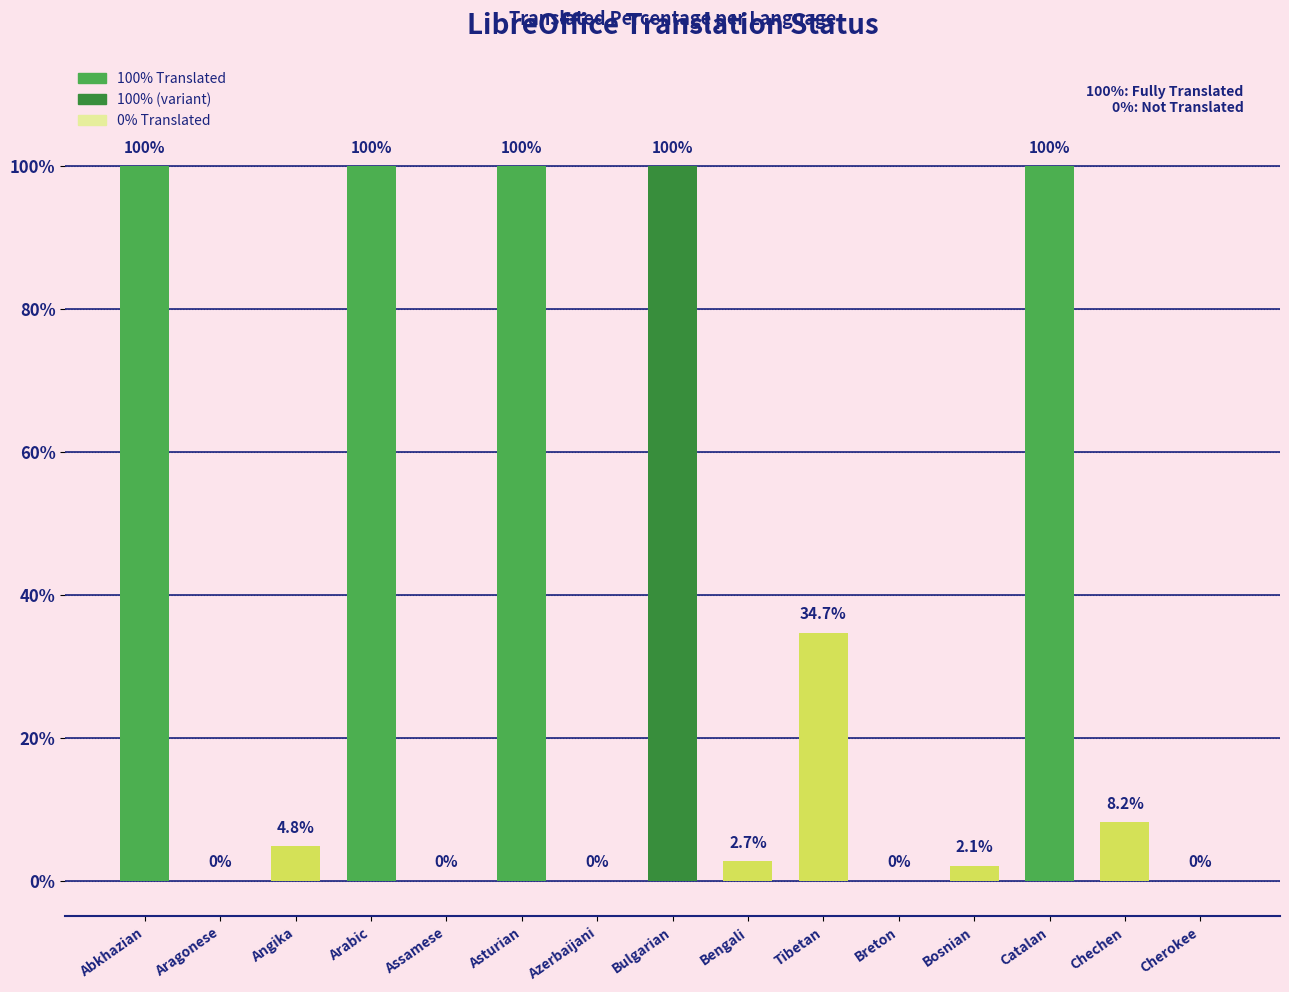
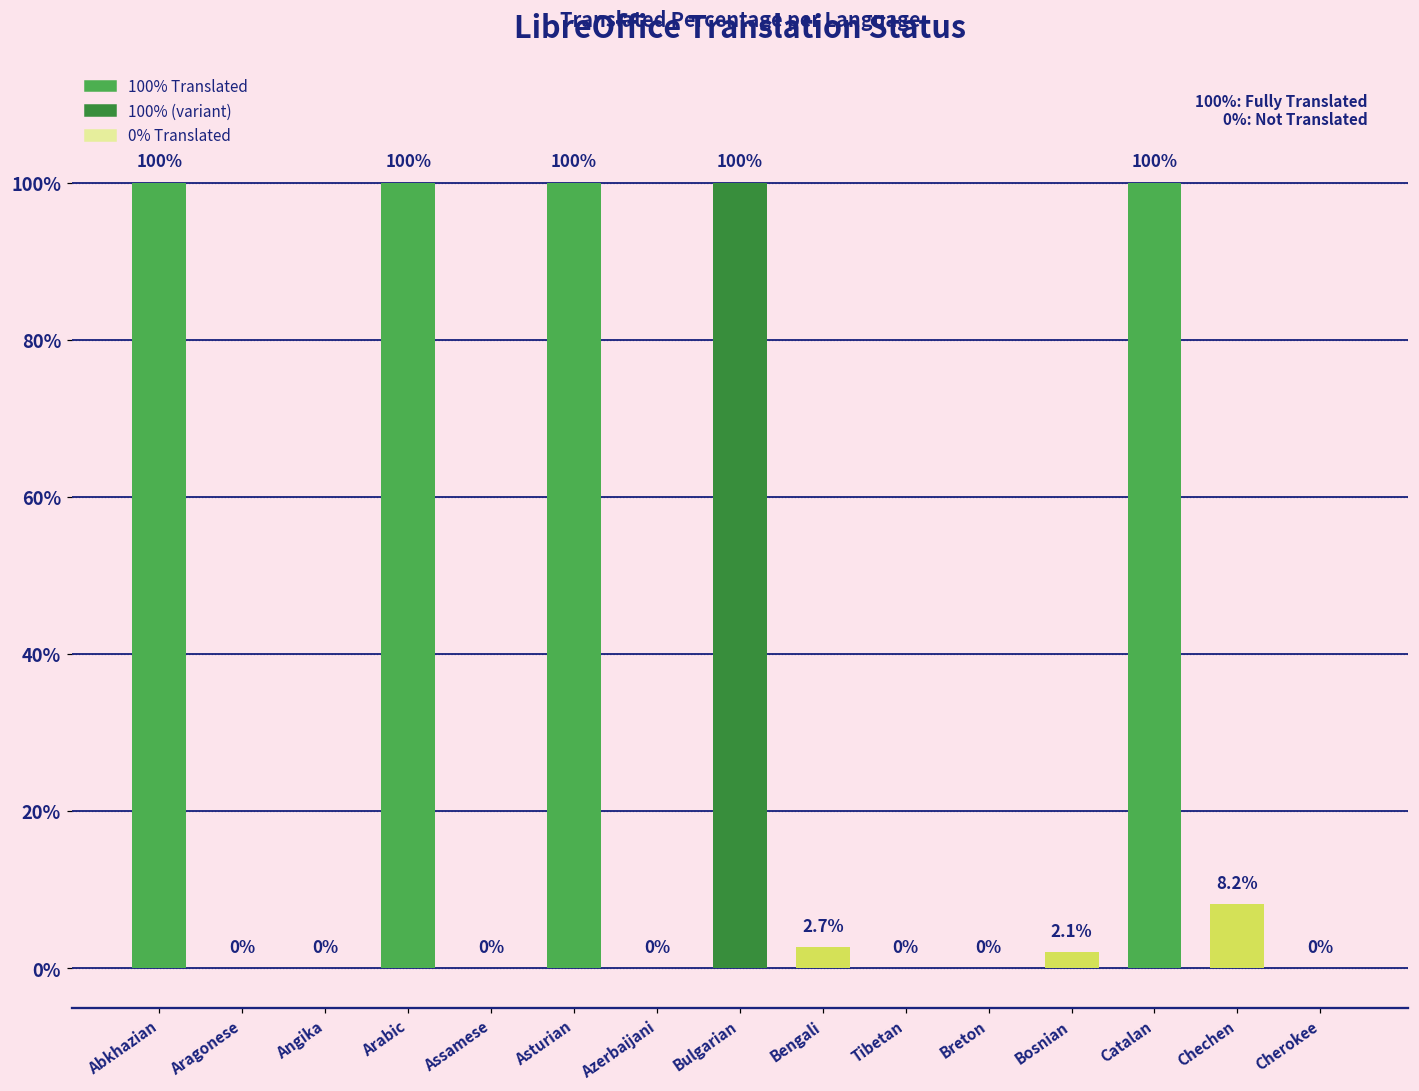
Angika: 4.8% -> 0%
Tibetan: 34.7% -> 0%
